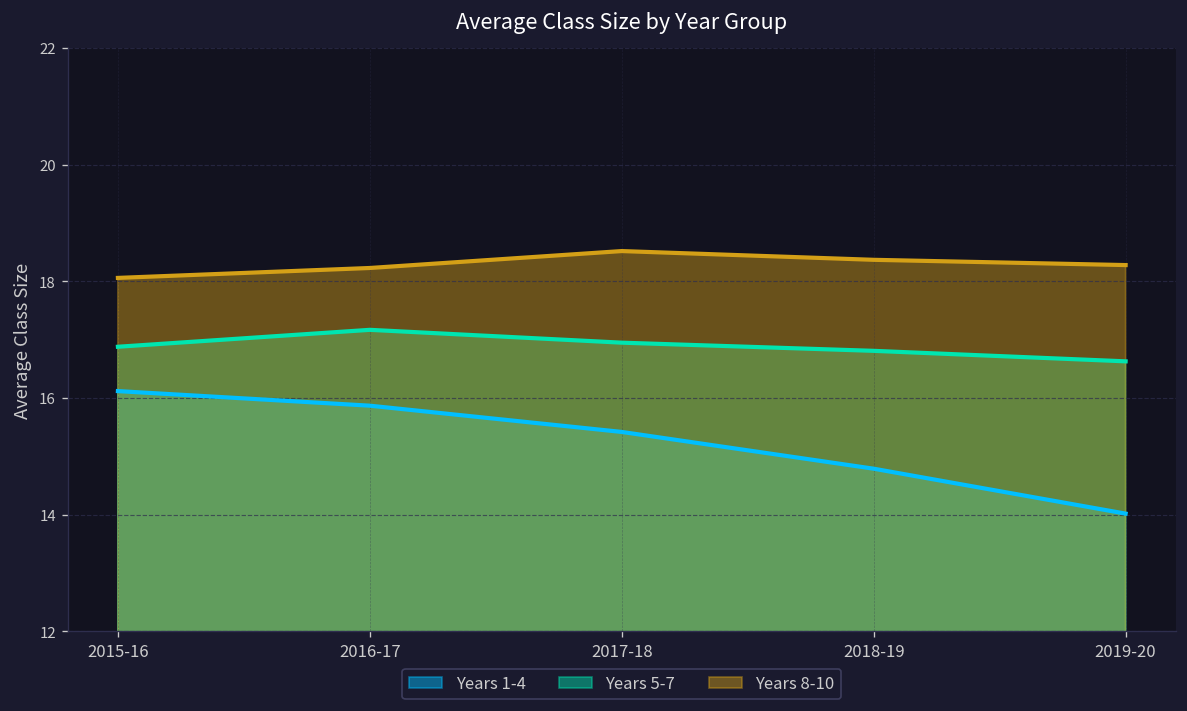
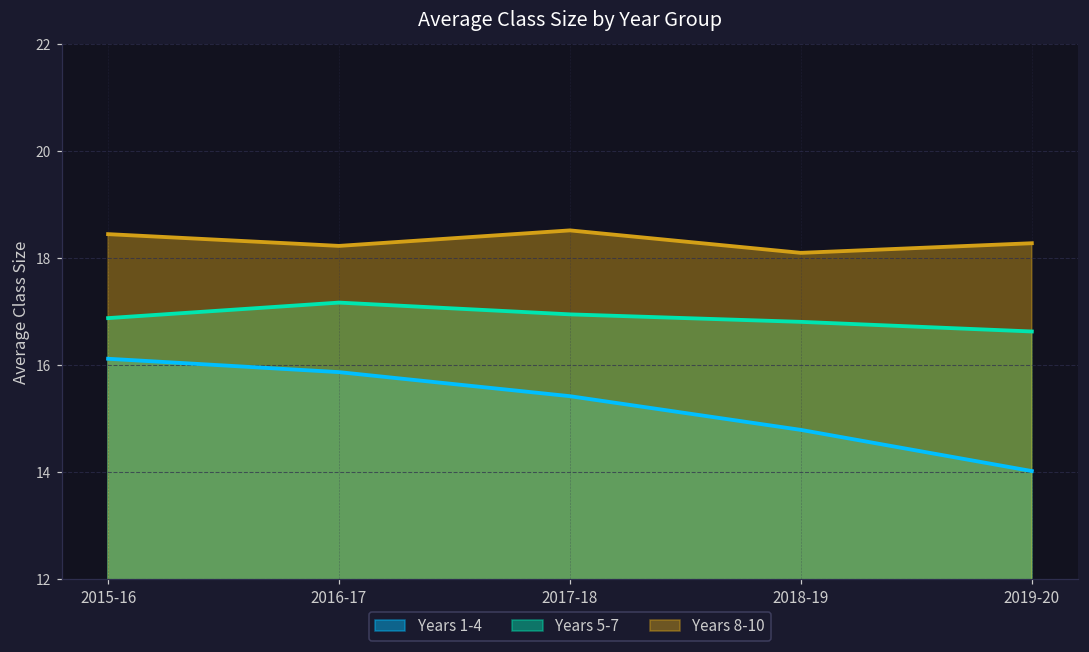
Years 8-10, 2015-16: 18.1 -> 18.5
Years 8-10, 2018-19: 18.4 -> 18.1
